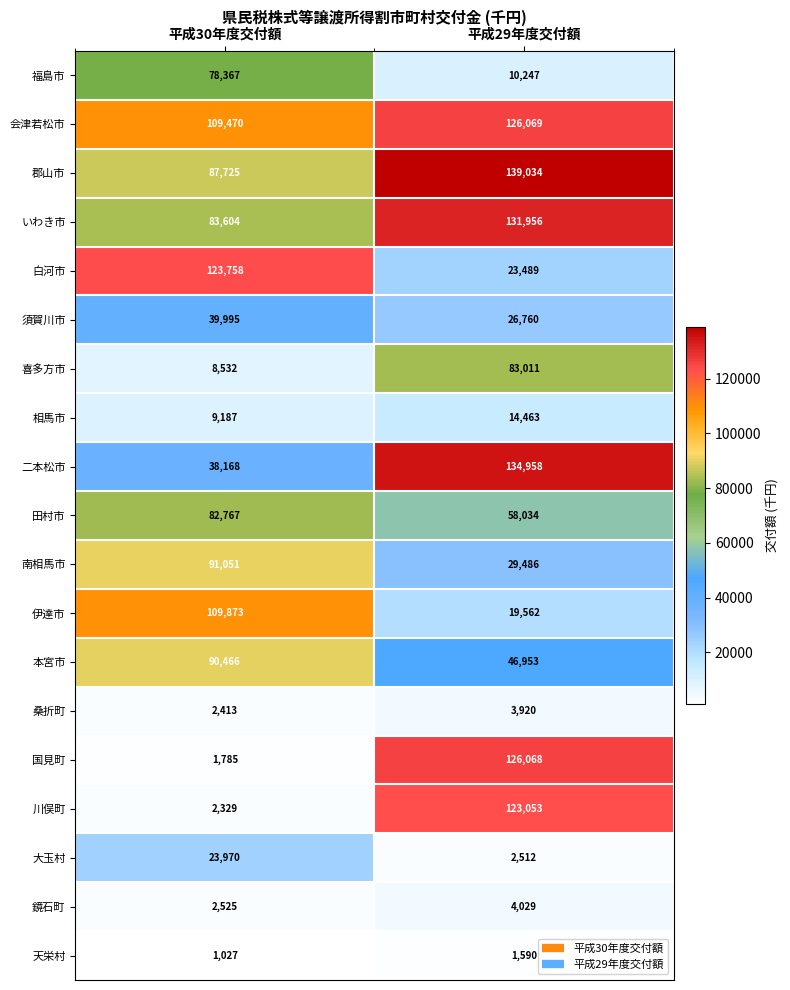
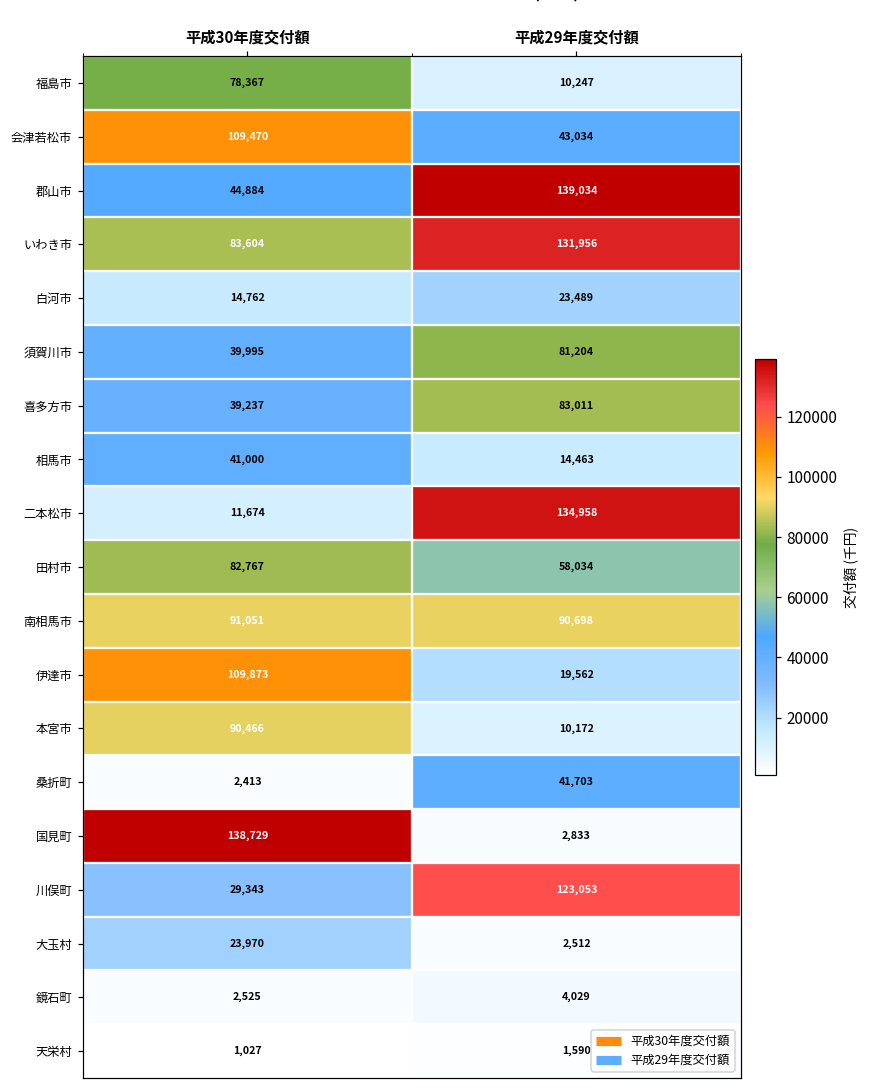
会津若松市, 平成29年度交付額: 126,069 -> 43,034
郡山市, 平成30年度交付額: 87,725 -> 44,884
白河市, 平成30年度交付額: 123,758 -> 14,762
須賀川市, 平成29年度交付額: 26,760 -> 81,204
喜多方市, 平成30年度交付額: 8,532 -> 39,237
相馬市, 平成30年度交付額: 9,187 -> 41,000
二本松市, 平成30年度交付額: 38,168 -> 11,674
南相馬市, 平成29年度交付額: 29,486 -> 90,698
本宮市, 平成29年度交付額: 46,953 -> 10,172
桑折町, 平成29年度交付額: 3,920 -> 41,703
国見町, 平成30年度交付額: 1,785 -> 138,729
国見町, 平成29年度交付額: 126,068 -> 2,833
川俣町, 平成30年度交付額: 2,329 -> 29,343
